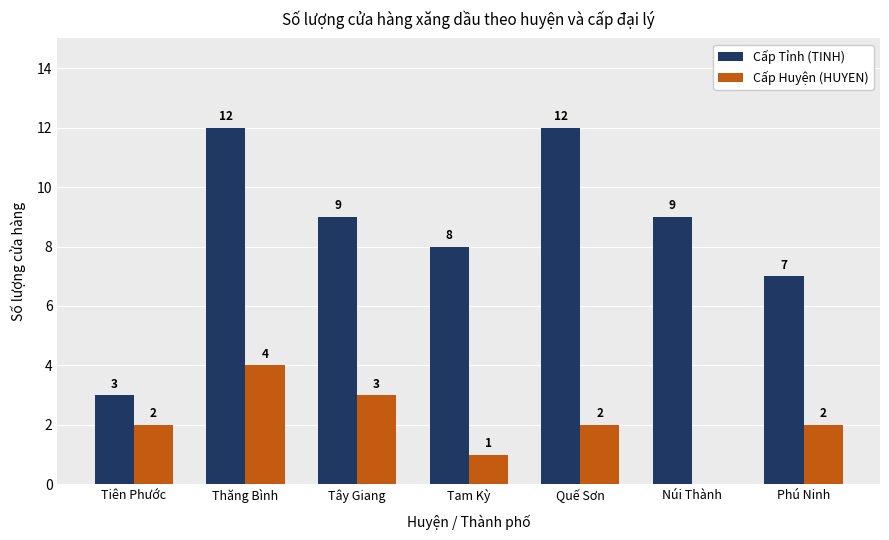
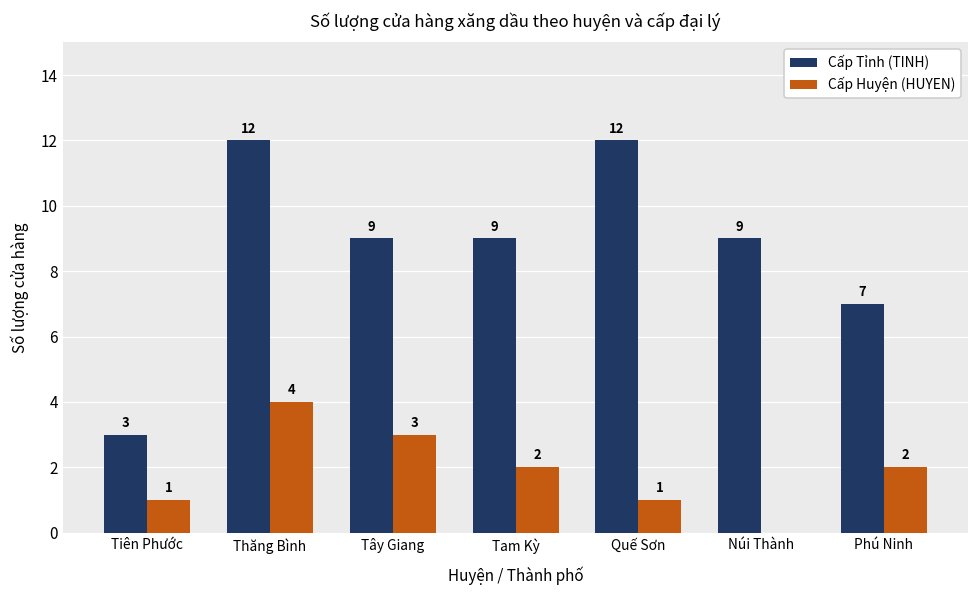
Cấp Huyện (HUYEN), Tiên Phước: 2 -> 1
Cấp Tỉnh (TINH), Tam Kỳ: 8 -> 9
Cấp Huyện (HUYEN), Tam Kỳ: 1 -> 2
Cấp Huyện (HUYEN), Quế Sơn: 2 -> 1
